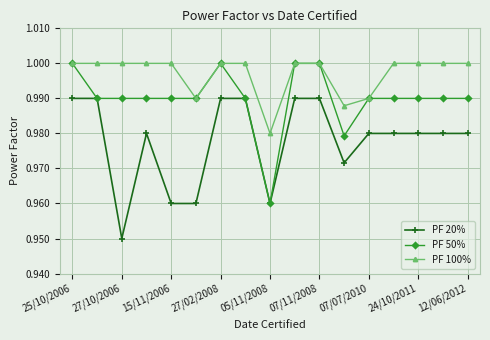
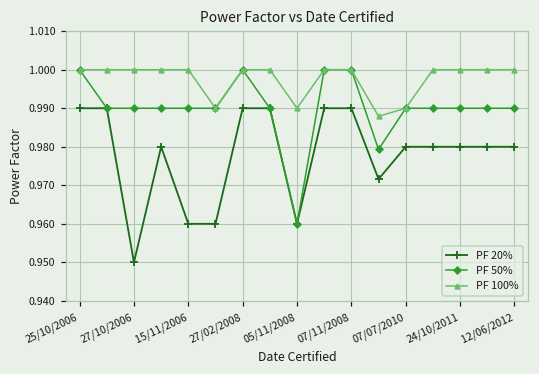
PF 100%, 05/11/2008: 0.98 -> 0.99
